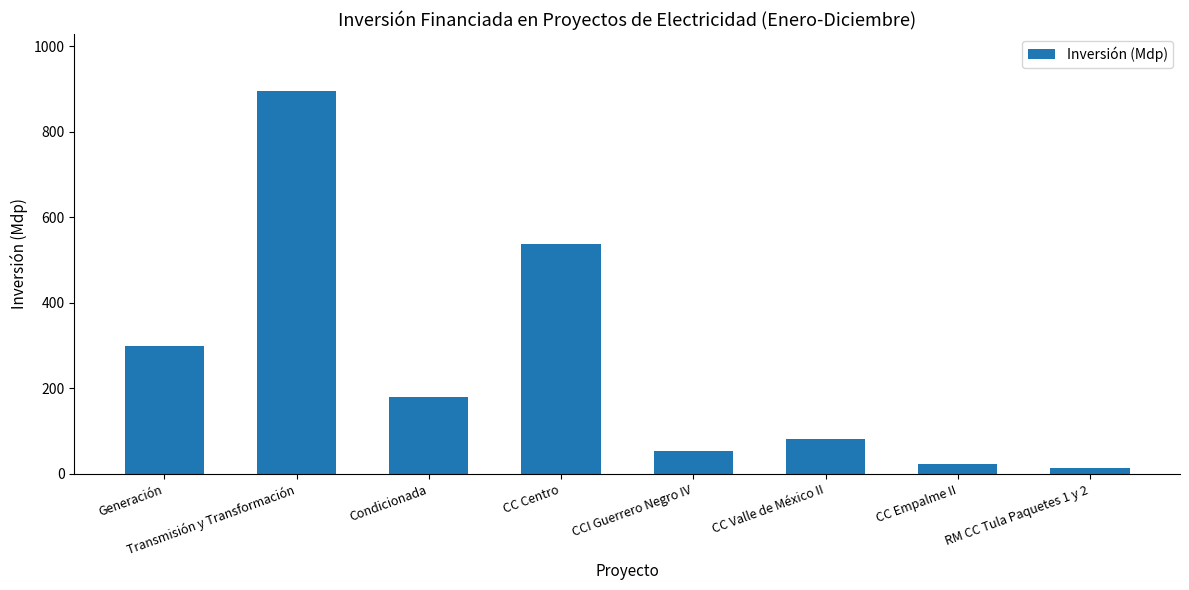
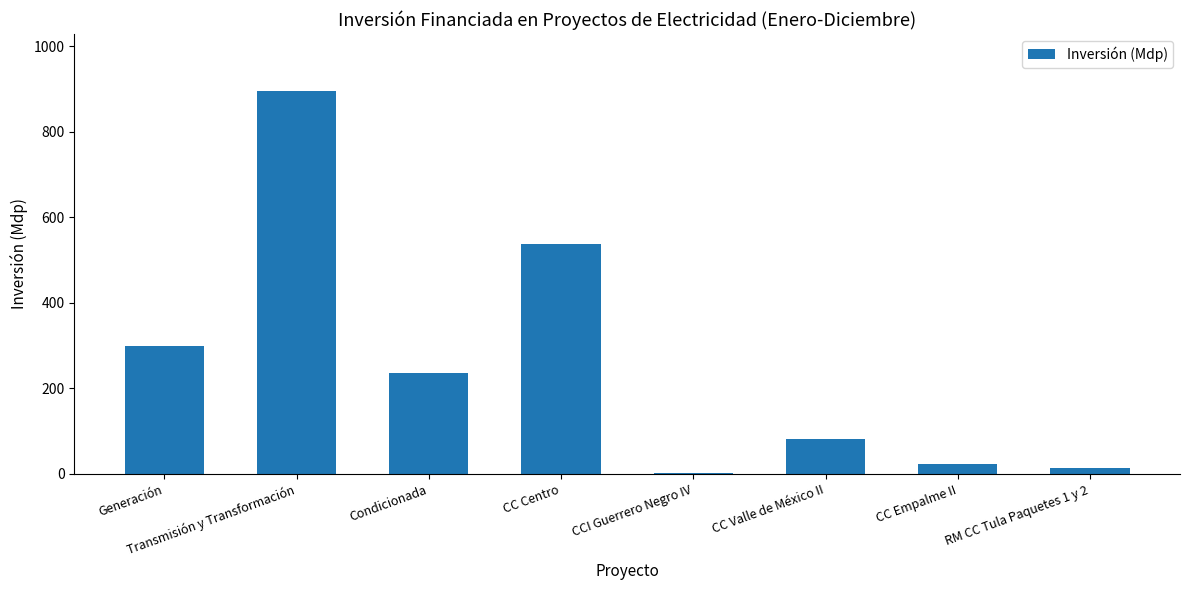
Condicionada: 180 -> 240
CCI Guerrero Negro IV: 50 -> 0
